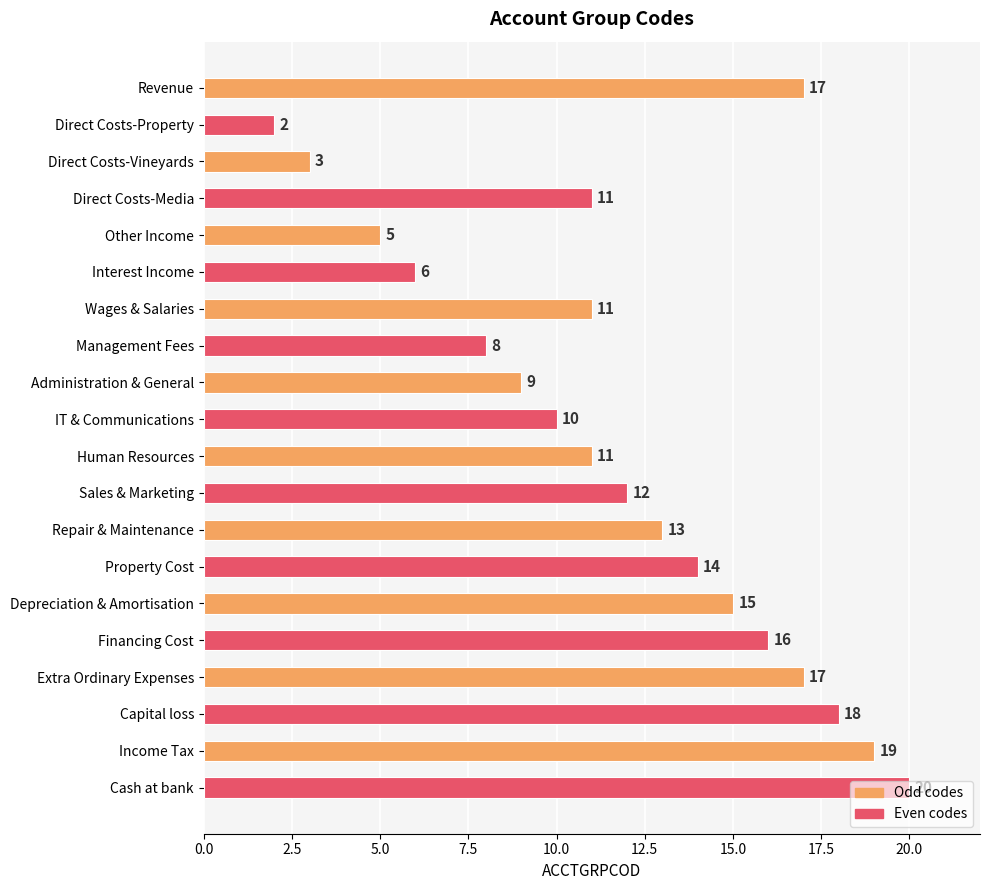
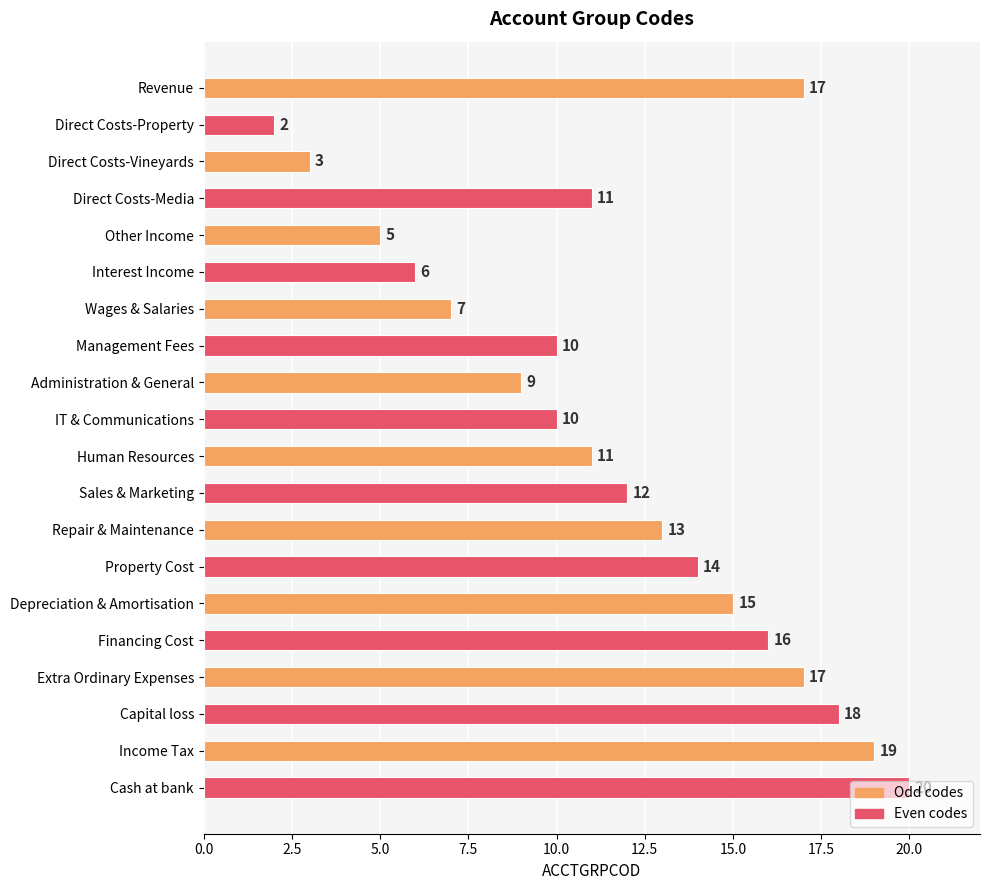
Wages & Salaries: 11 -> 7
Management Fees: 8 -> 10
